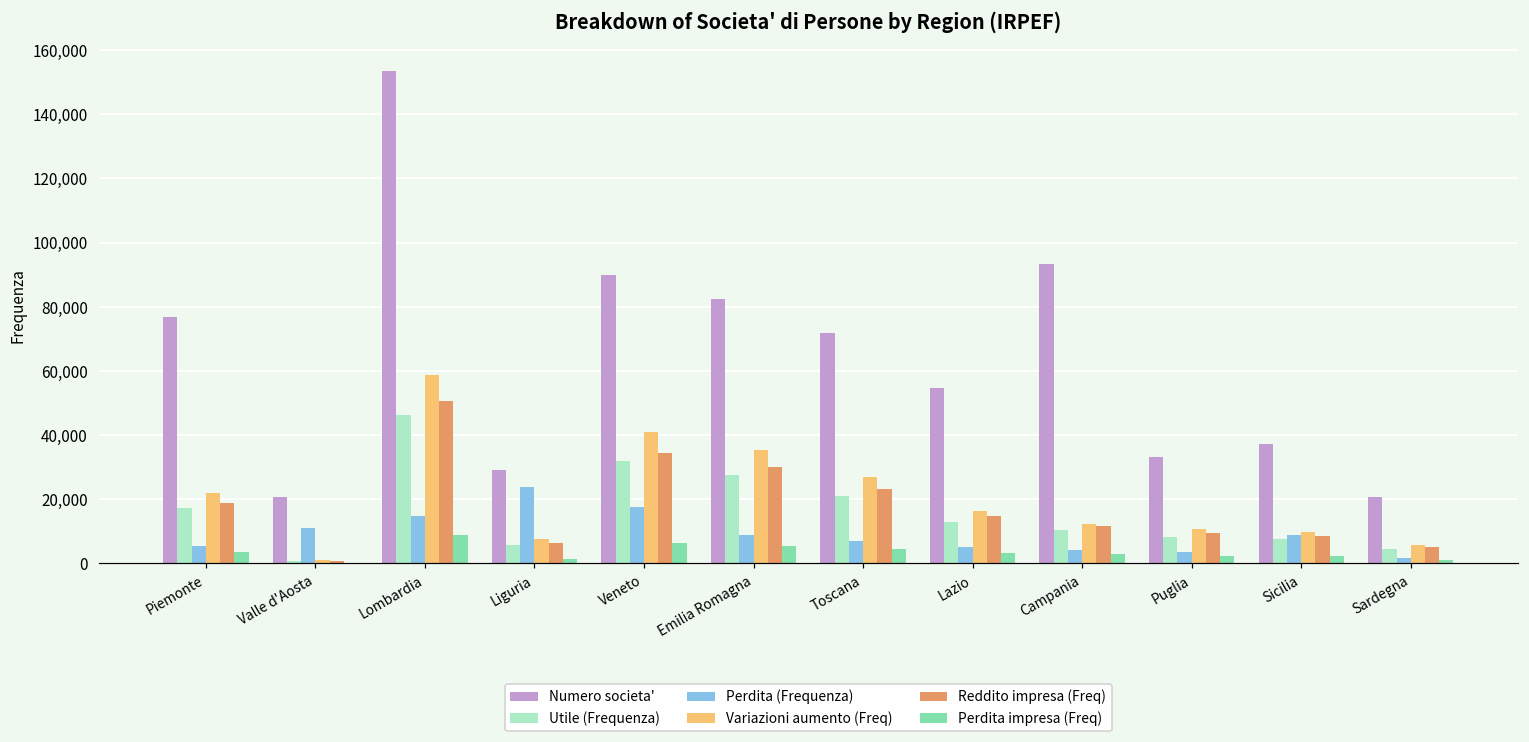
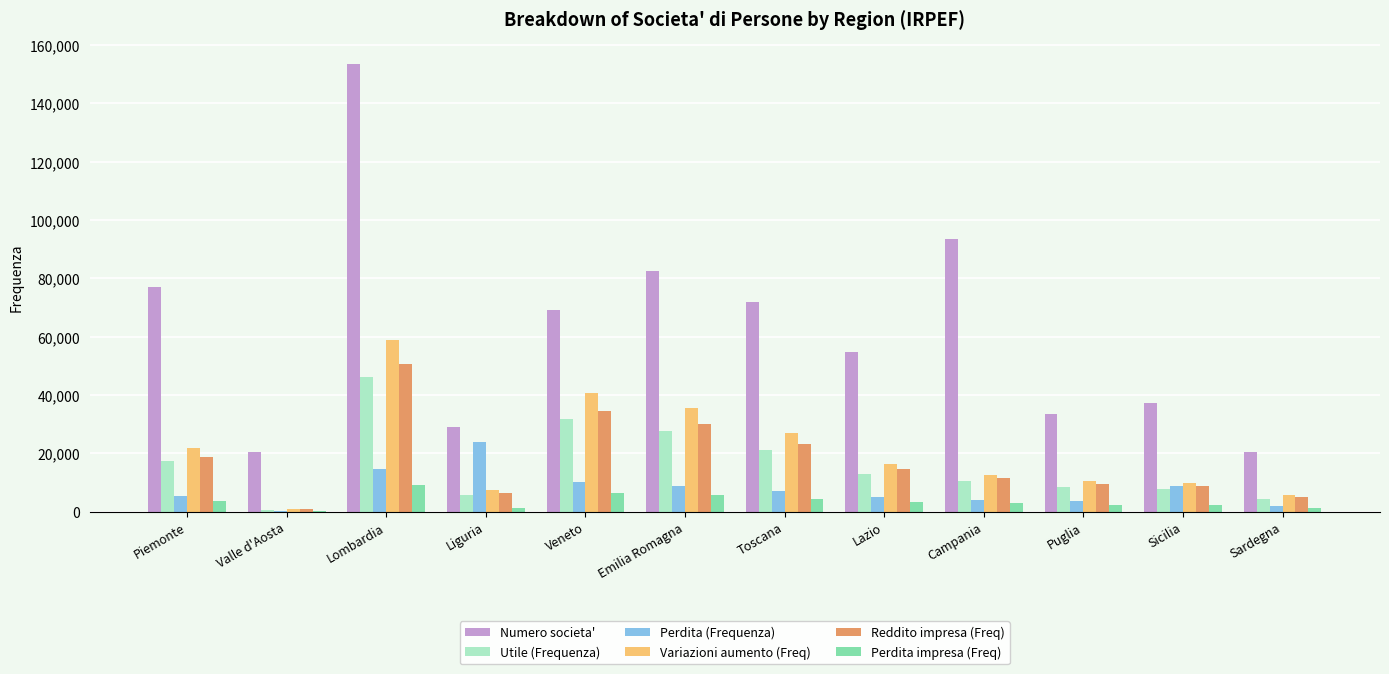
Perdita (Frequenza), Valle d'Aosta: 11,000 -> 0
Numero societa', Veneto: 90,000 -> 69,000
Perdita (Frequenza), Veneto: 18,000 -> 10,000
